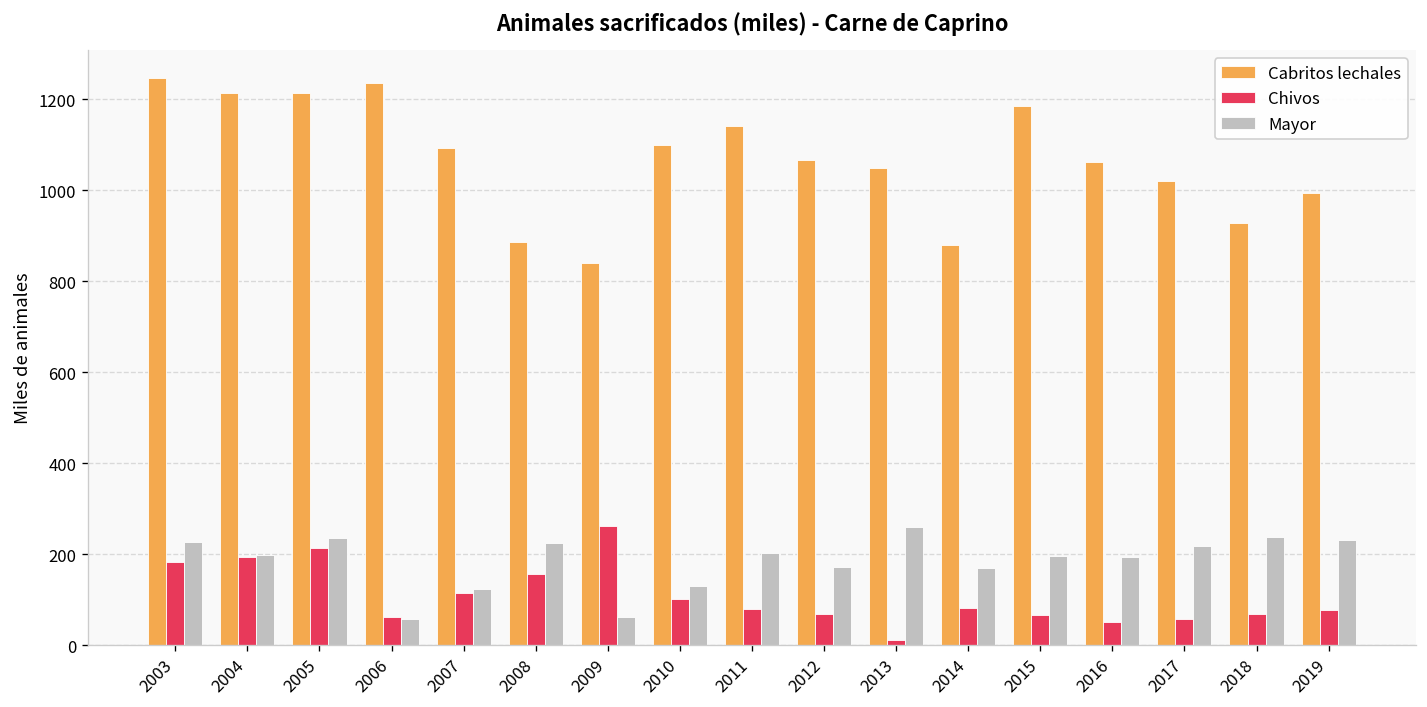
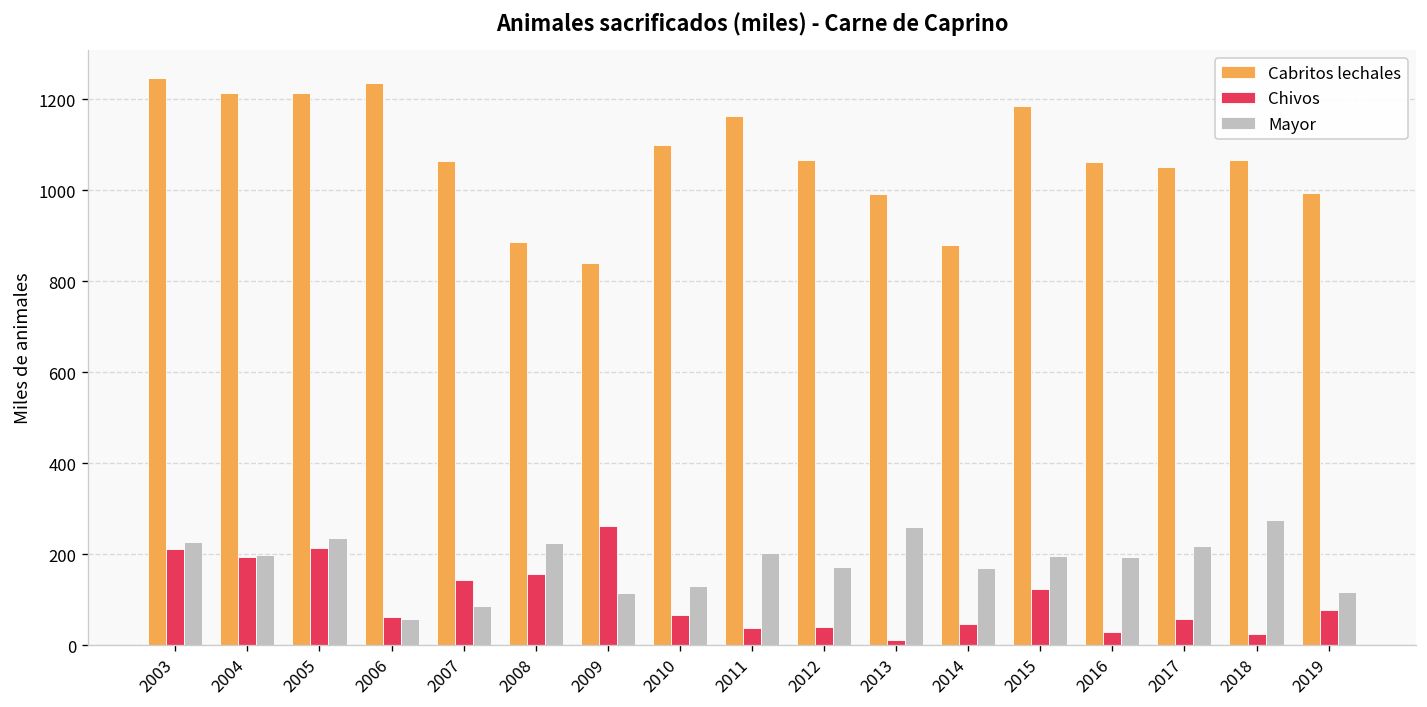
Chivos, 2003: 180 -> 210
Cabritos lechales, 2007: 1090 -> 1060
Chivos, 2007: 120 -> 140
Mayor, 2007: 120 -> 90
Mayor, 2009: 60 -> 110
Chivos, 2010: 100 -> 70
Cabritos lechales, 2011: 1140 -> 1160
Chivos, 2011: 80 -> 40
Chivos, 2012: 70 -> 40
Cabritos lechales, 2013: 1050 -> 990
Chivos, 2014: 80 -> 50
Chivos, 2015: 70 -> 120
Chivos, 2016: 50 -> 30
Cabritos lechales, 2017: 1020 -> 1050
Cabritos lechales, 2018: 930 -> 1070
Chivos, 2018: 70 -> 30
Mayor, 2018: 240 -> 270
Mayor, 2019: 230 -> 120
